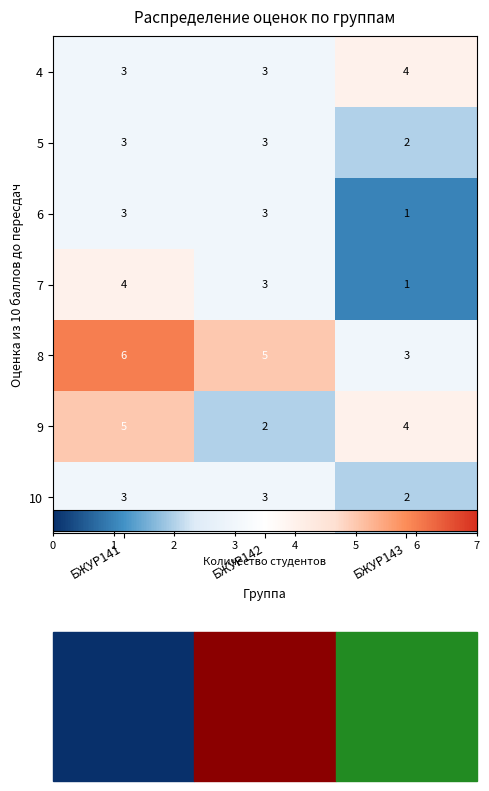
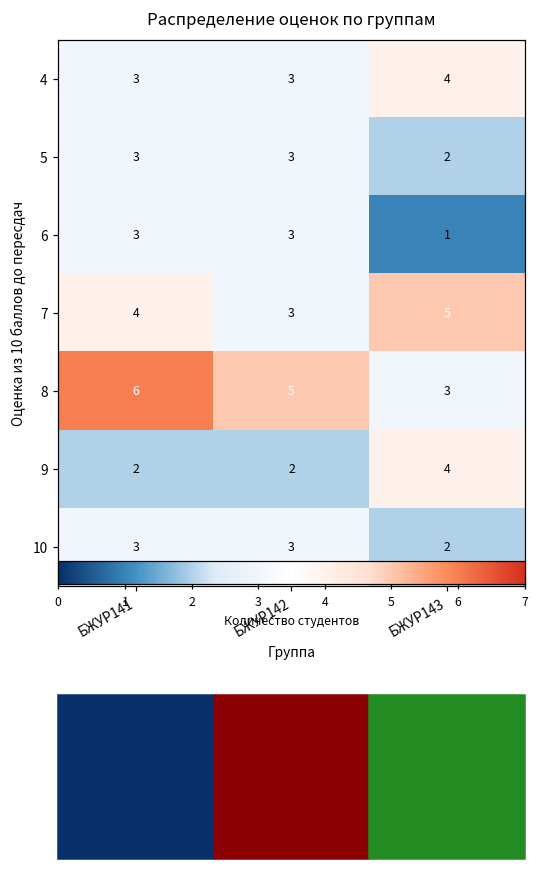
7, БЖУР143: 1 -> 5
9, БЖУР141: 5 -> 2
